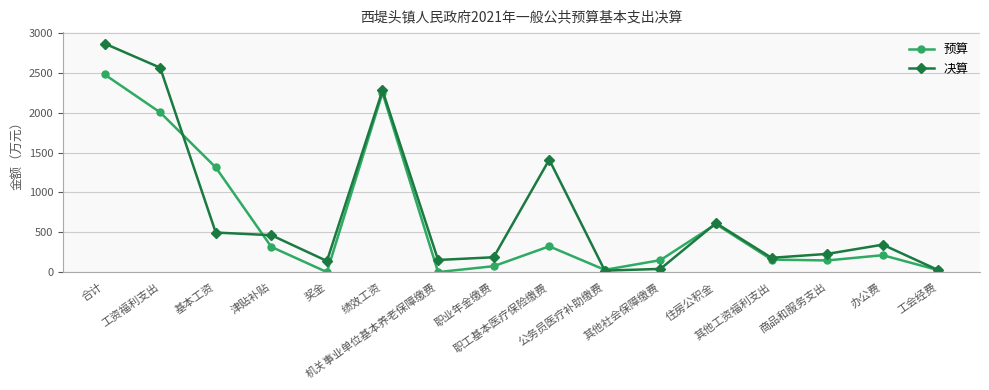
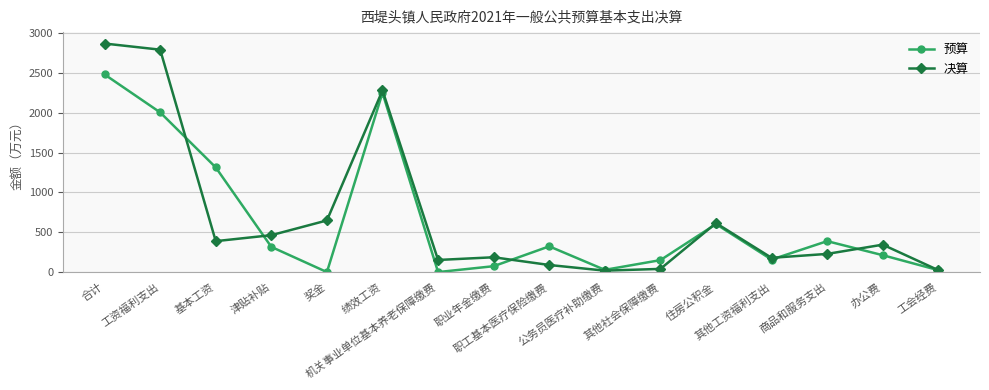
决算, 工资福利支出: 2600 -> 2800
决算, 基本工资: 500 -> 400
决算, 奖金: 100 -> 600
决算, 职工基本医疗保险缴费: 1400 -> 100
预算, 商品和服务支出: 100 -> 400
